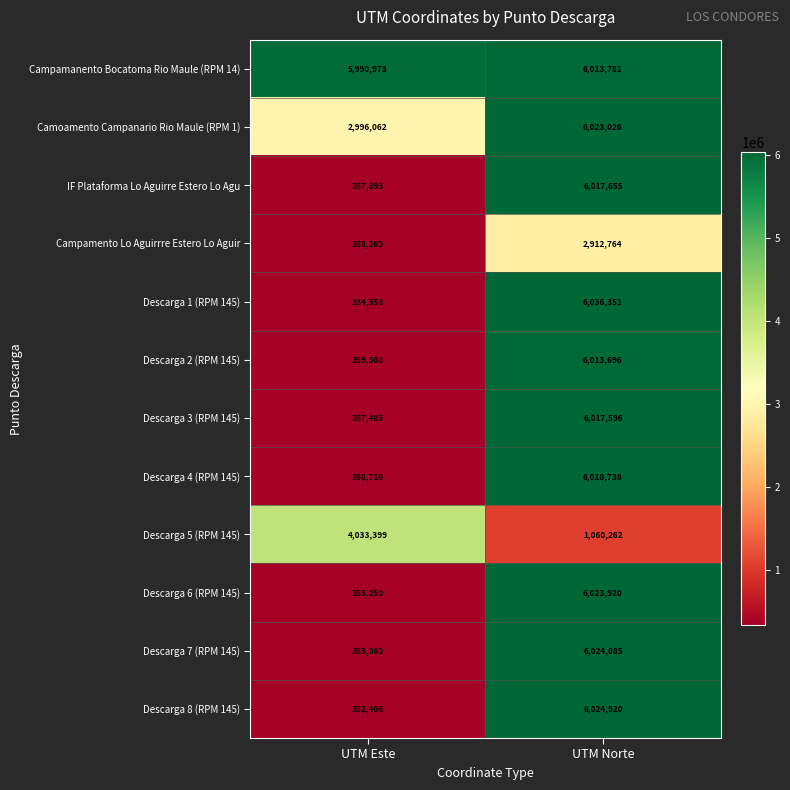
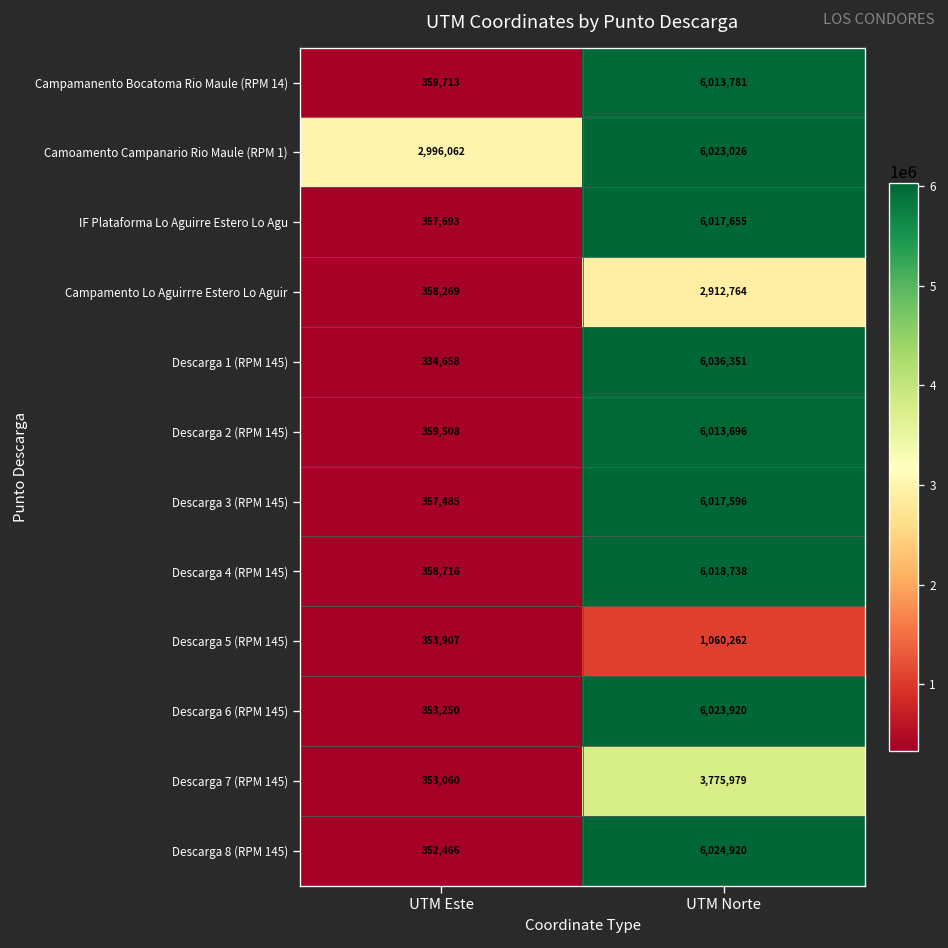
Campamanento Bocatoma Rio Maule (RPM 14), UTM Este: 5,990,973 -> 359,713
Descarga 5 (RPM 145), UTM Este: 4,033,399 -> 353,907
Descarga 7 (RPM 145), UTM Norte: 6,024,085 -> 3,775,979
